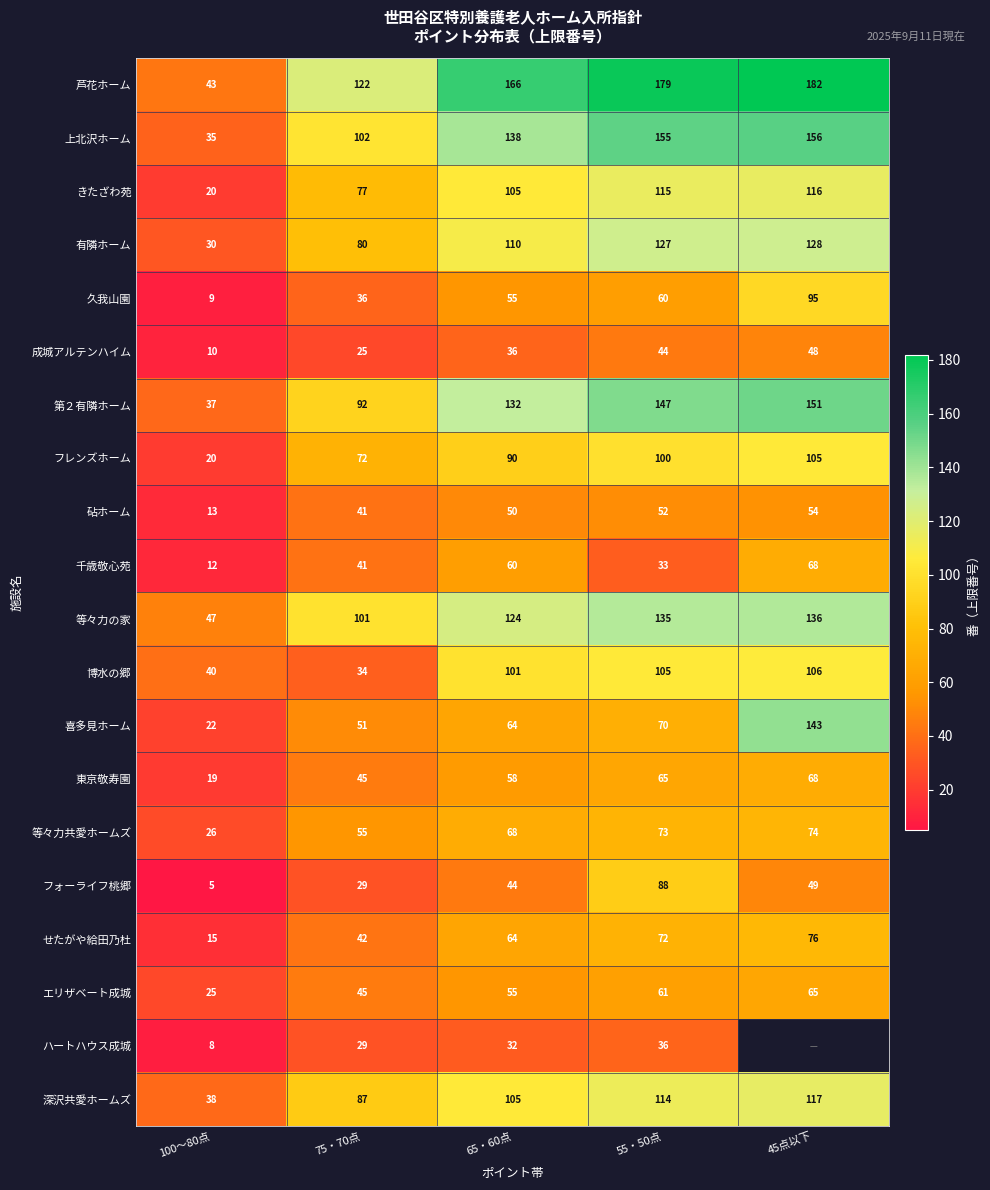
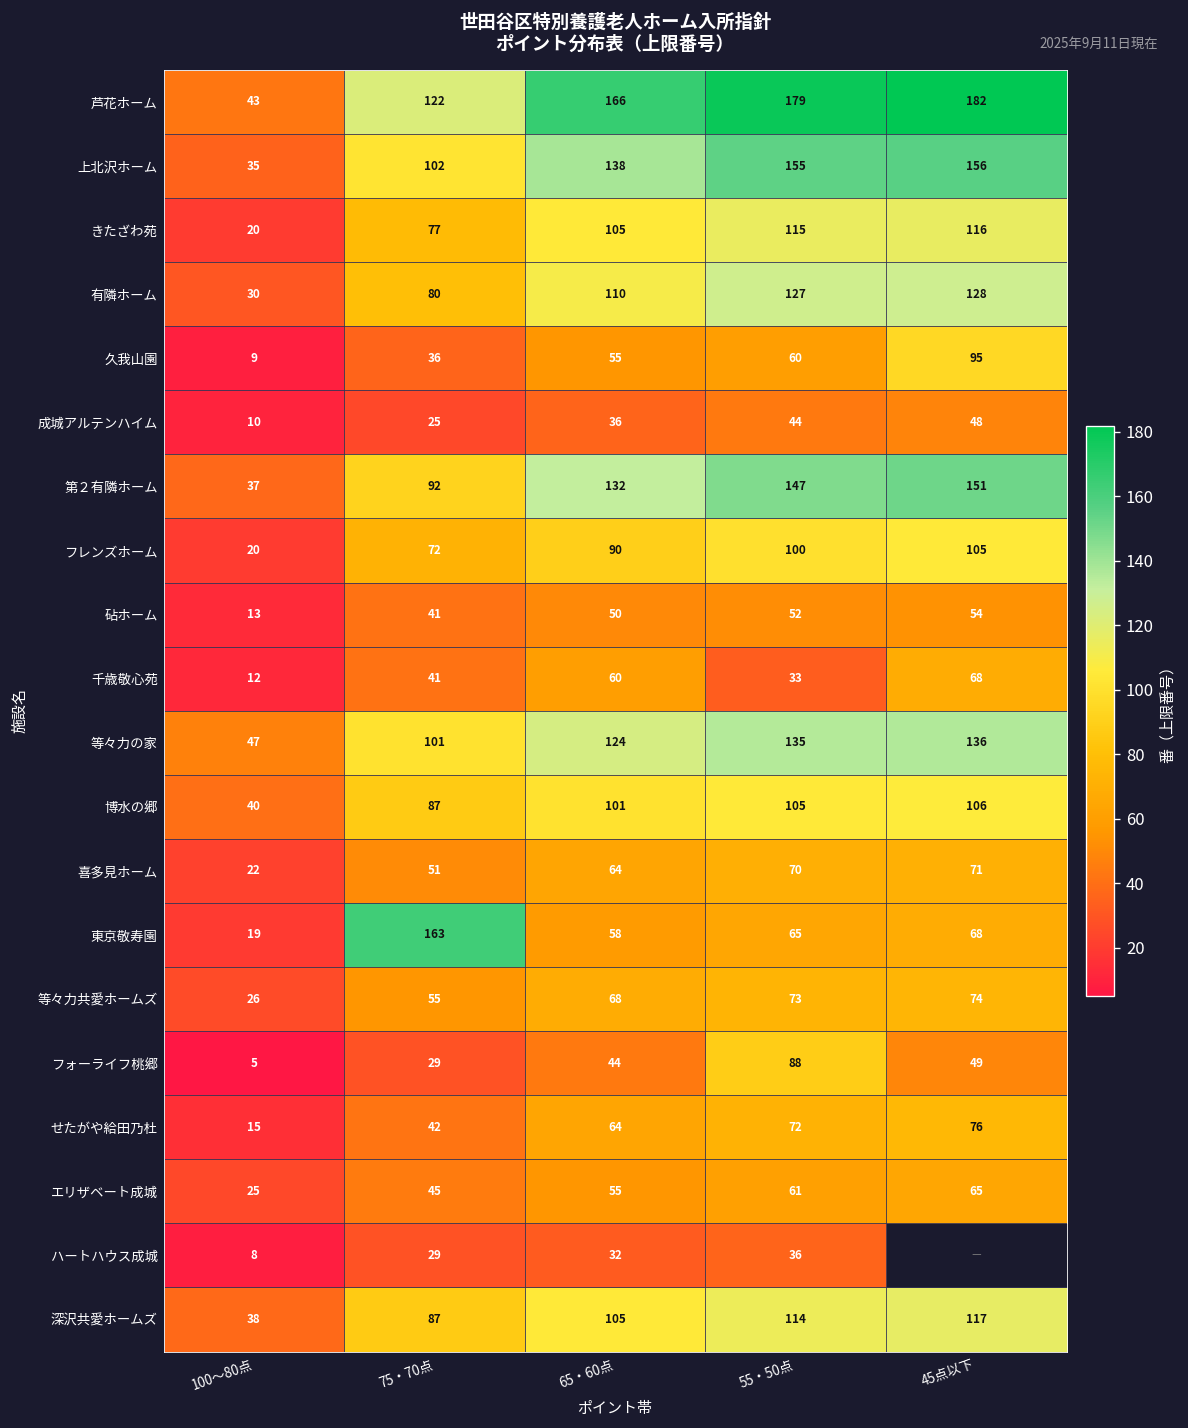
博水の郷, 75・70点: 34 -> 87
喜多見ホーム, 45点以下: 143 -> 71
東京敬寿園, 75・70点: 45 -> 163
